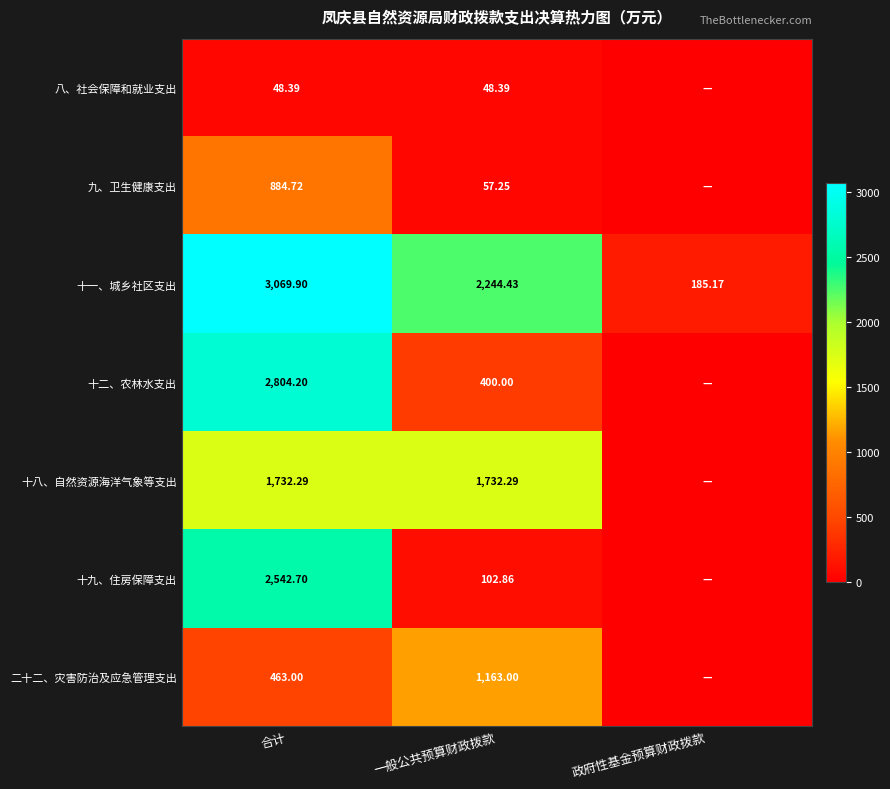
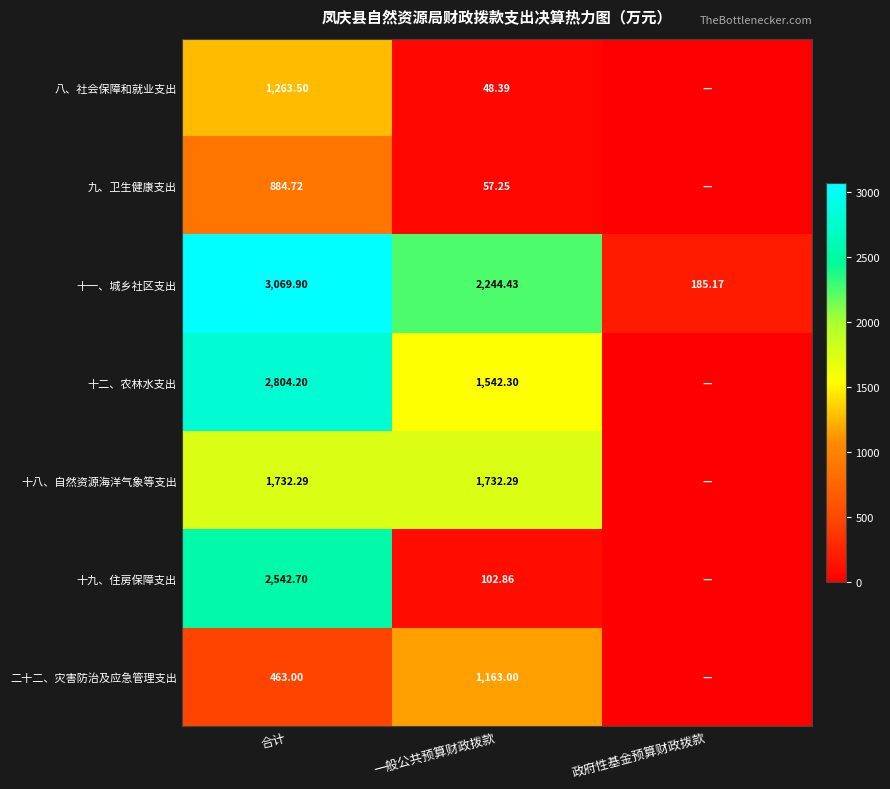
八、社会保障和就业支出, 合计: 48.39 -> 1,263.50
十二、农林水支出, 一般公共预算财政拨款: 400.00 -> 1,542.30
